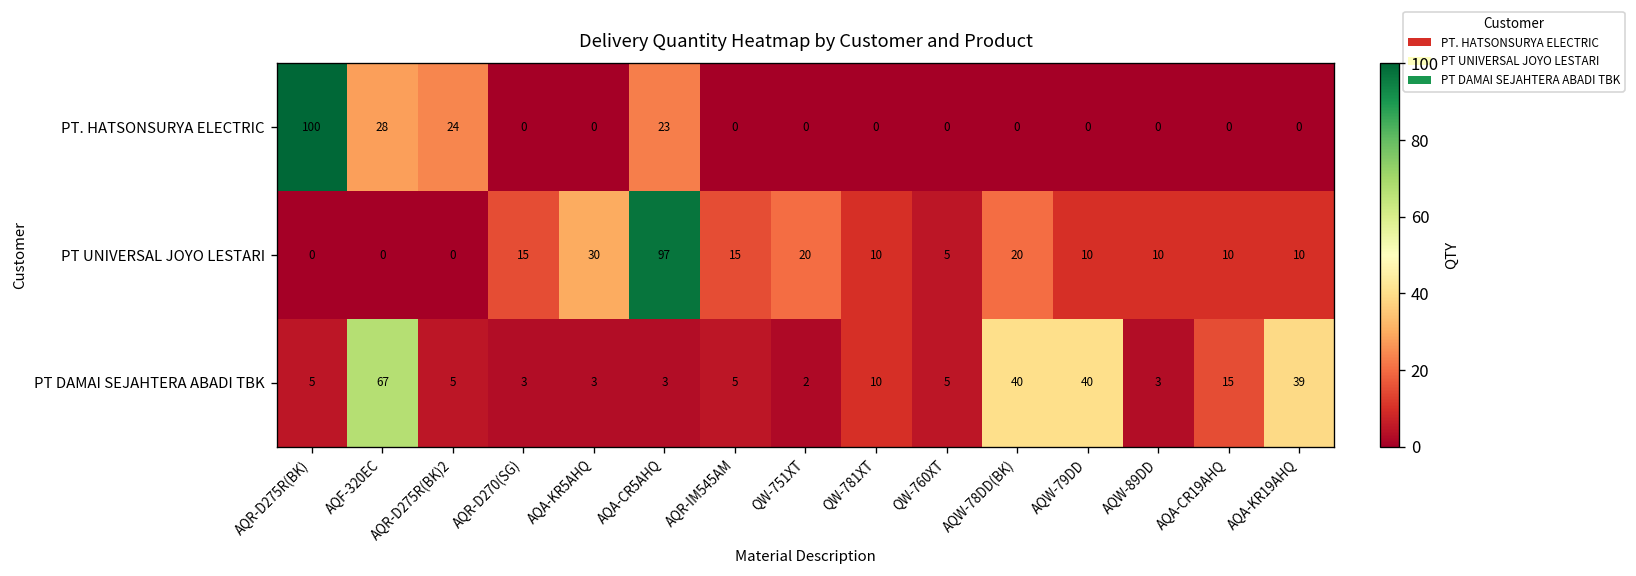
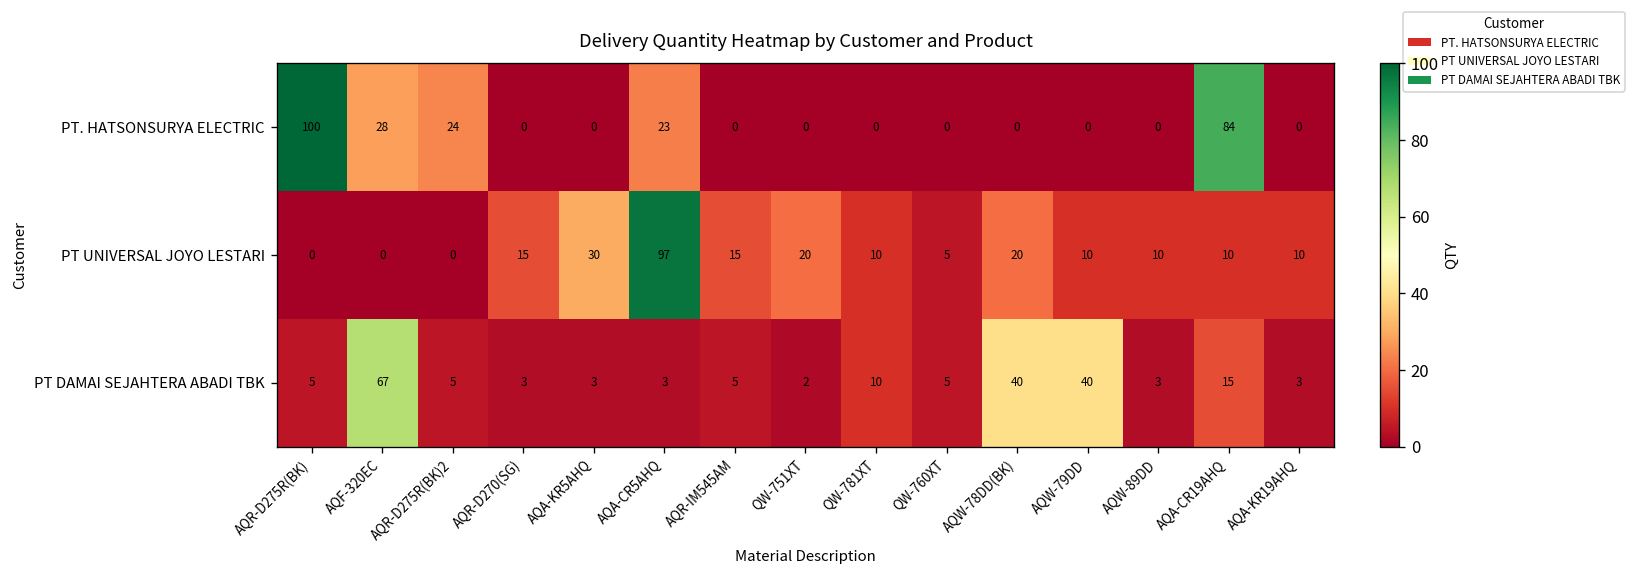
PT. HATSONSURYA ELECTRIC, AQA-CR19AHQ: 0 -> 84
PT DAMAI SEJAHTERA ABADI TBK, AQA-KR19AHQ: 39 -> 3
